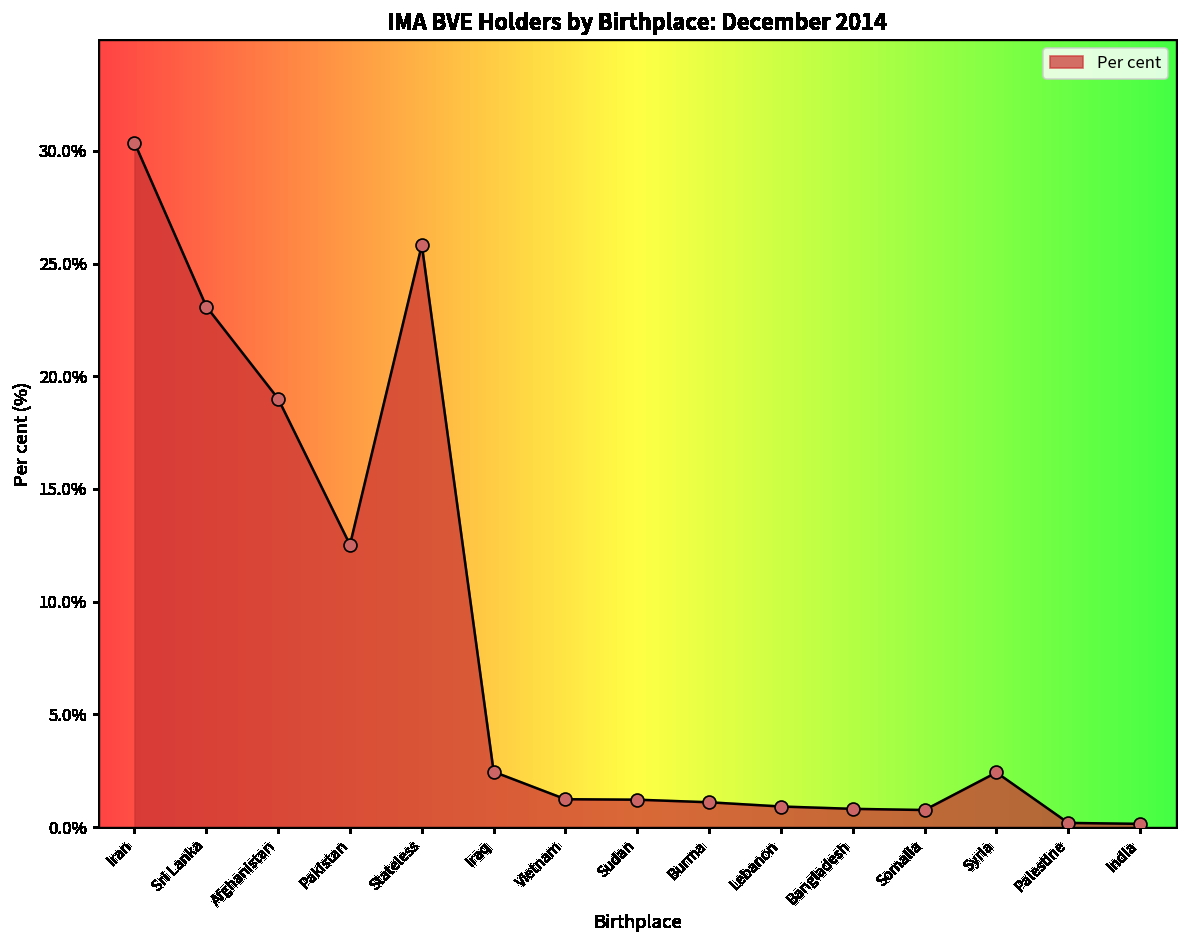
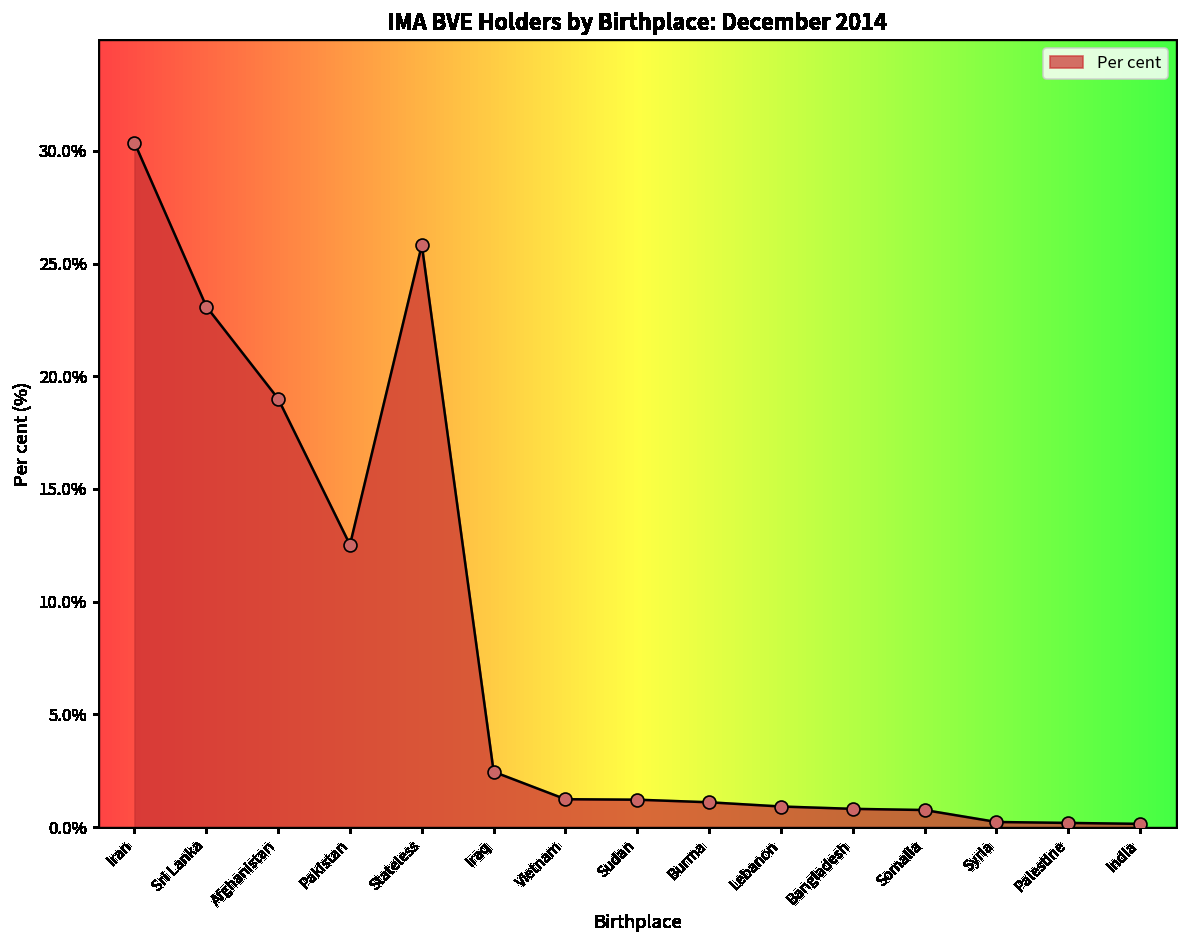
Syria: 2.4% -> 0.2%
